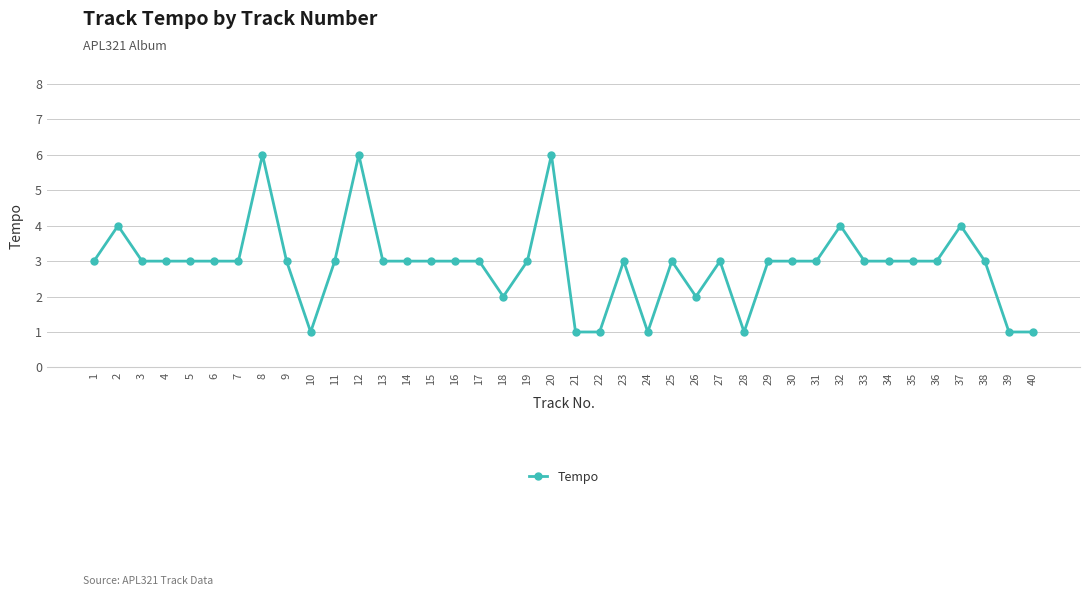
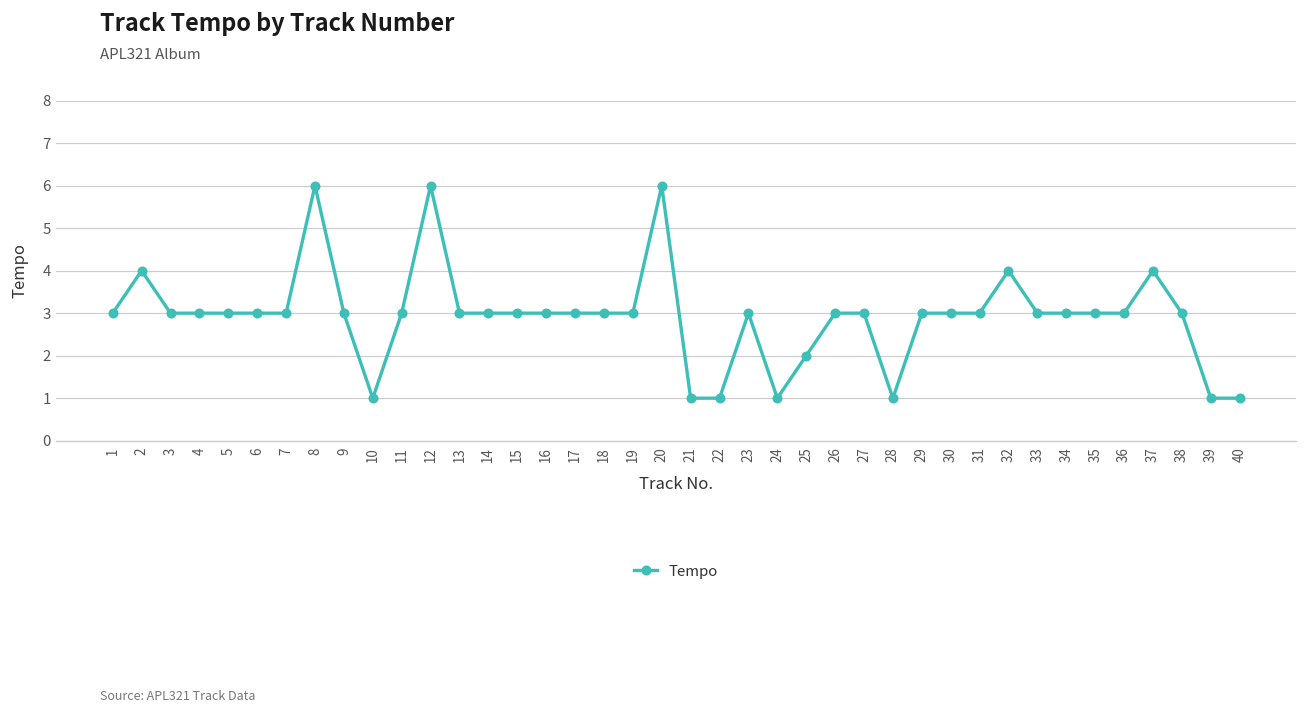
18: 2 -> 3
25: 3 -> 2
26: 2 -> 3
